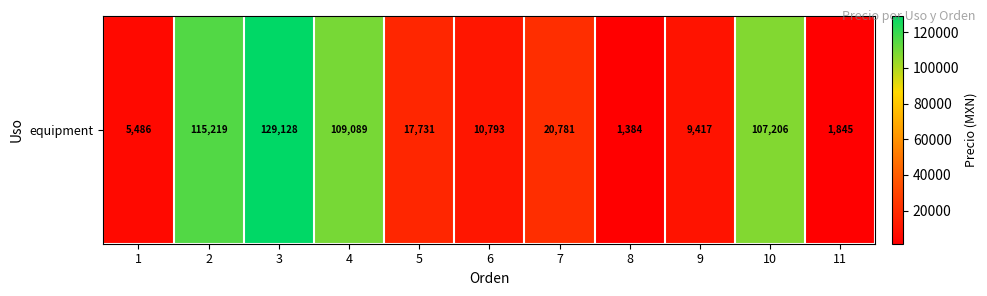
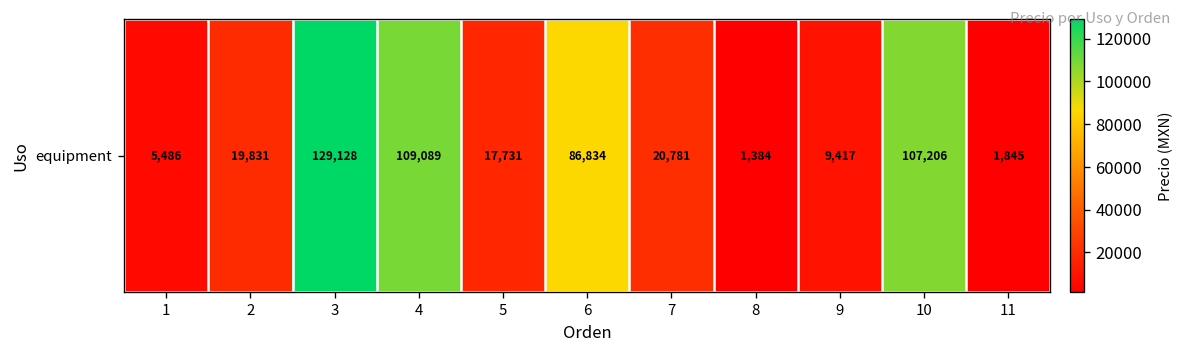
equipment, 2: 115,219 -> 19,831
equipment, 6: 10,793 -> 86,834
